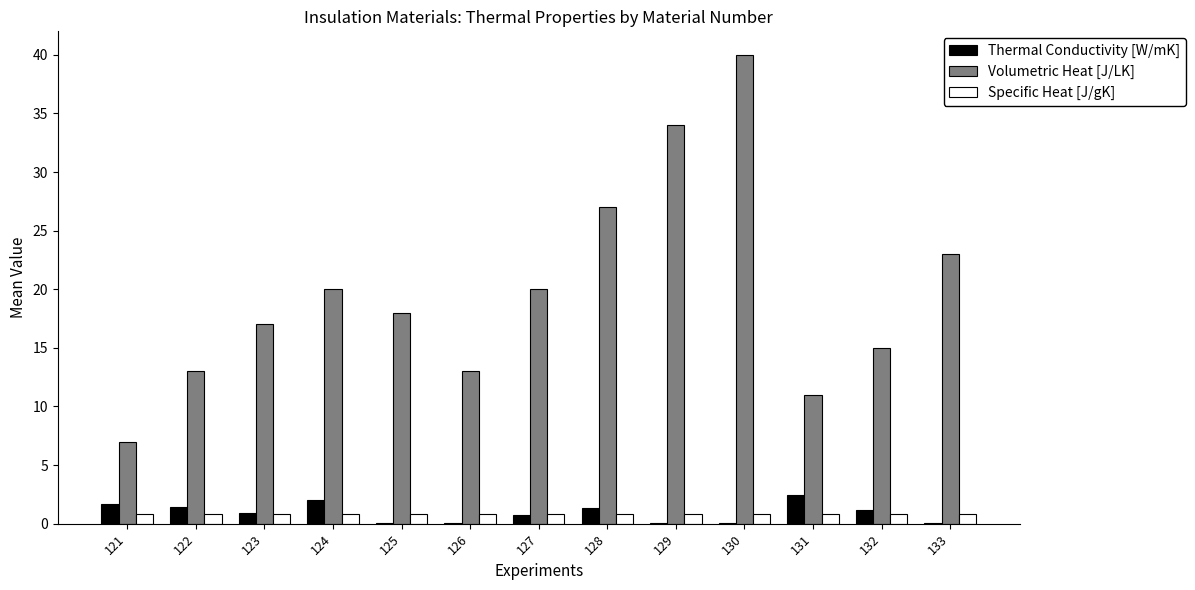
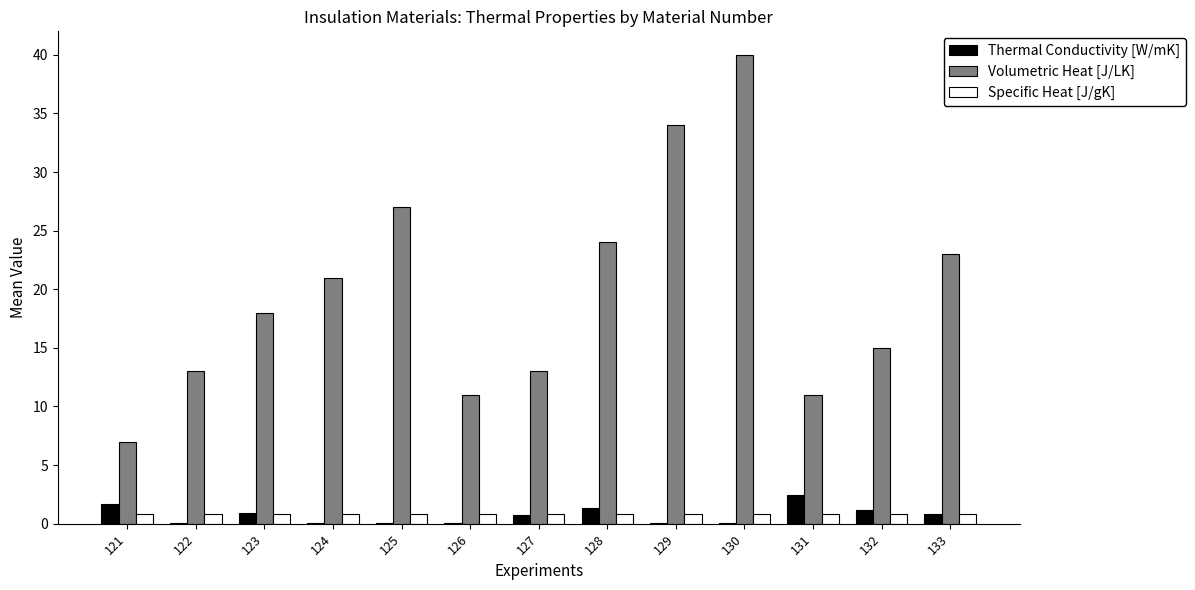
Thermal Conductivity [W/mK], 122: 1.4 -> 0.0
Volumetric Heat [J/LK], 123: 17 -> 18
Thermal Conductivity [W/mK], 124: 2.0 -> 0.0
Volumetric Heat [J/LK], 124: 20 -> 21
Volumetric Heat [J/LK], 125: 18 -> 27
Volumetric Heat [J/LK], 126: 13 -> 11
Volumetric Heat [J/LK], 127: 20 -> 13
Volumetric Heat [J/LK], 128: 27 -> 24
Thermal Conductivity [W/mK], 133: 0.0 -> 0.8
